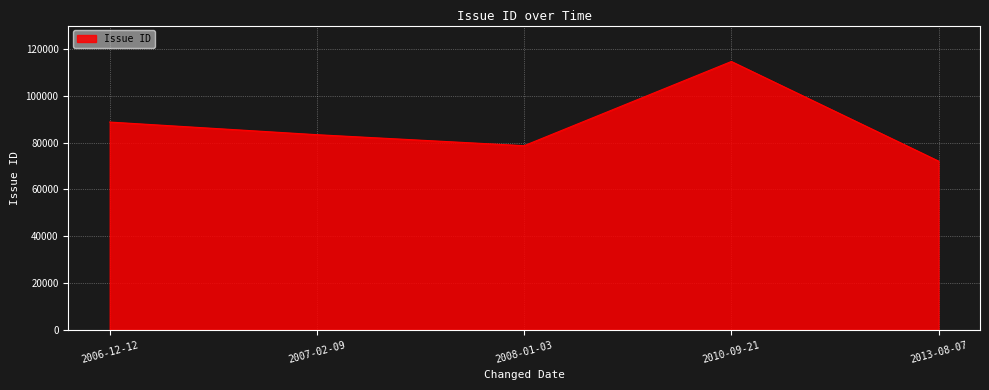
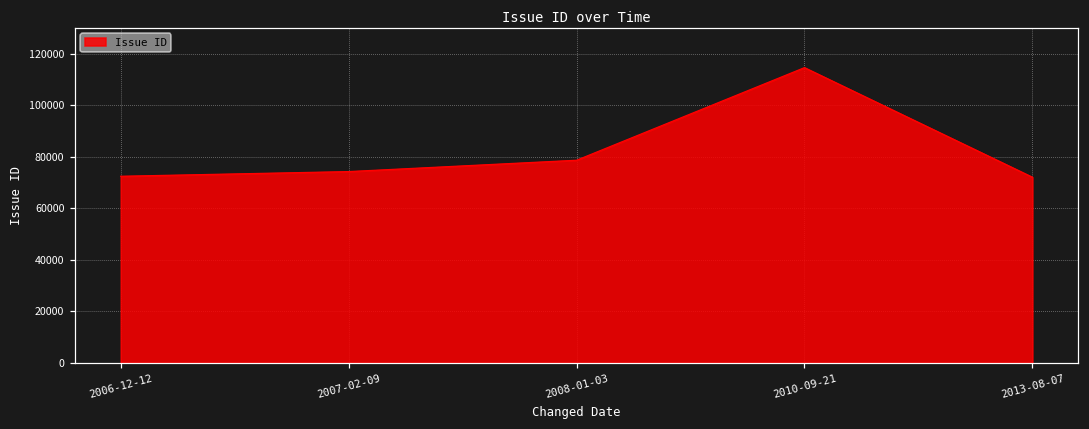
2006-12-12: 89000 -> 72000
2007-02-09: 83000 -> 74000
